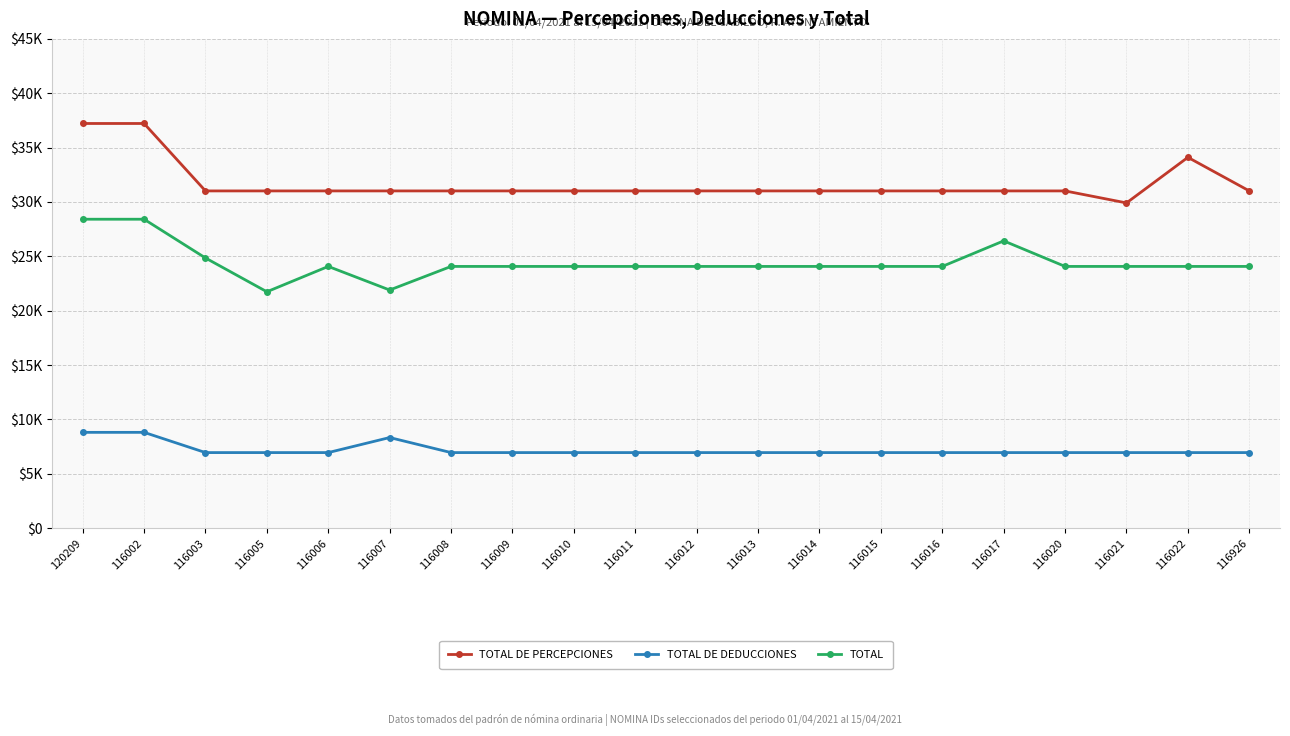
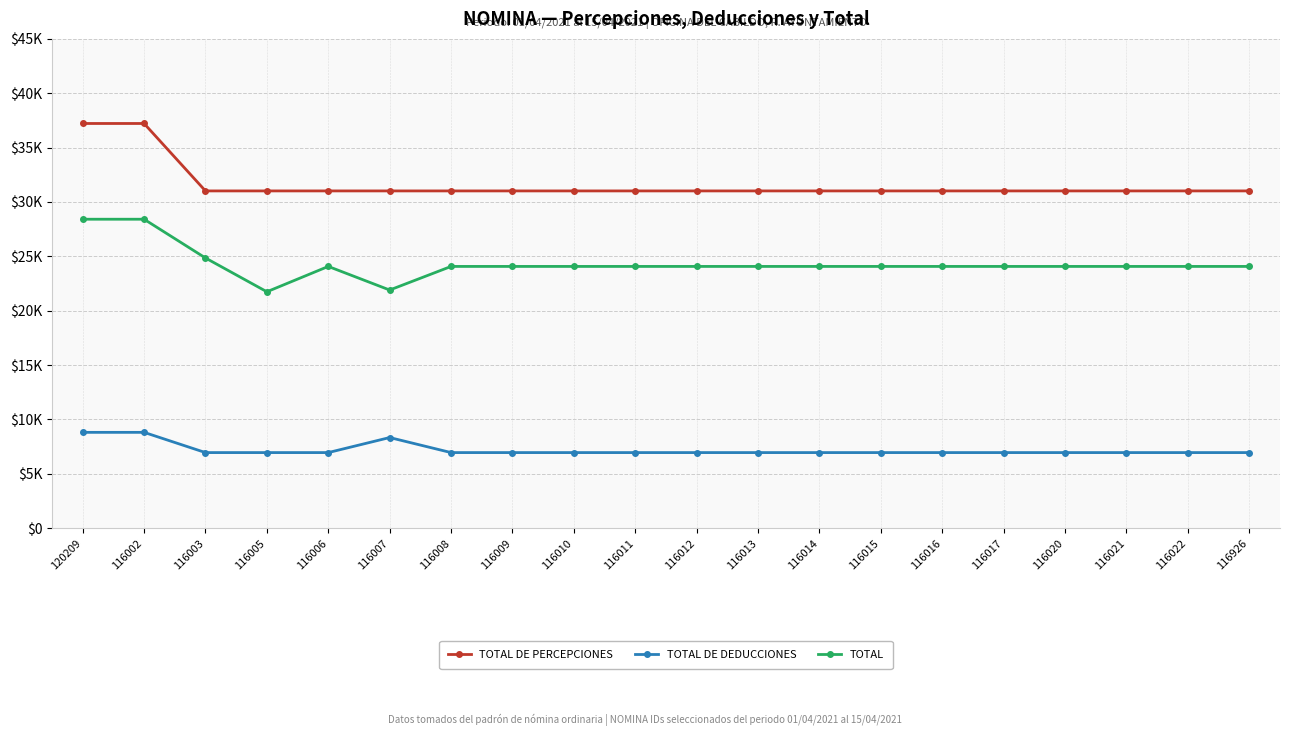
TOTAL, 116017: $26400 -> $24100
TOTAL DE PERCEPCIONES, 116021: $29900 -> $31000
TOTAL DE PERCEPCIONES, 116022: $34100 -> $31000
